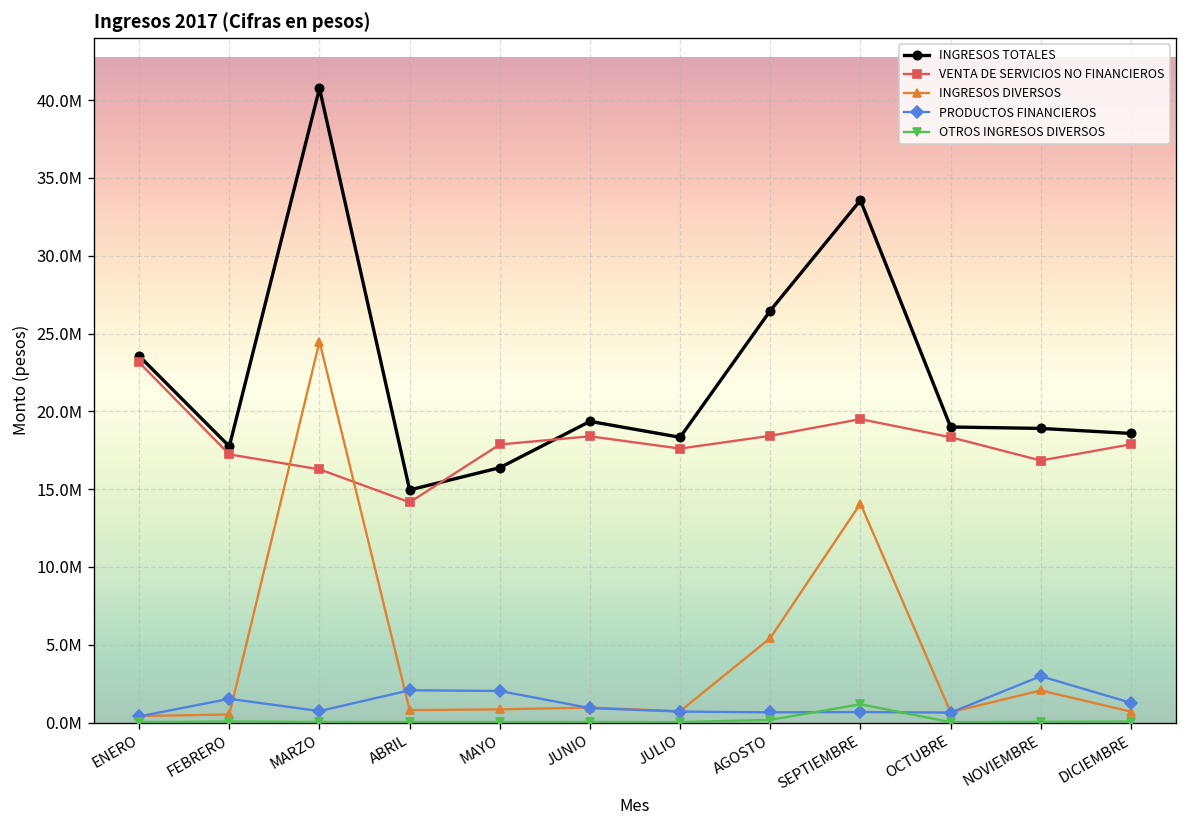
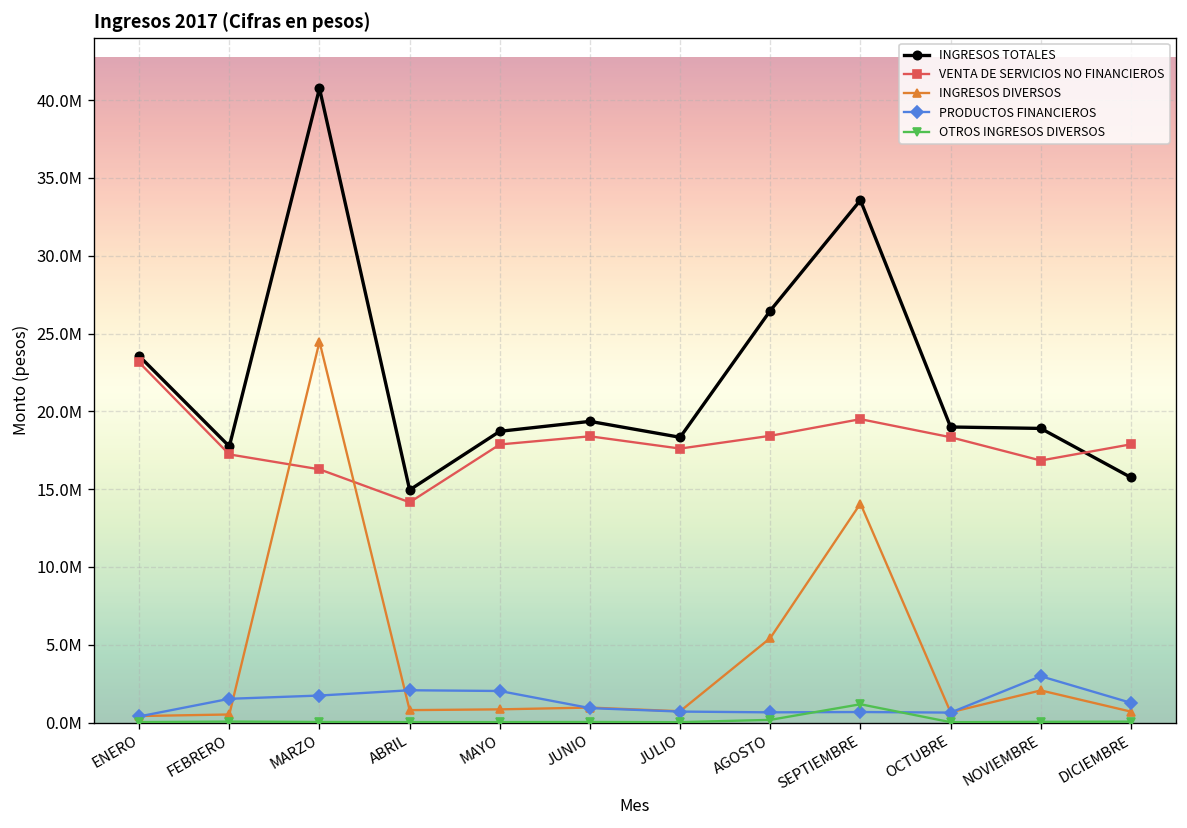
PRODUCTOS FINANCIEROS, MARZO: 700000 -> 1700000
INGRESOS TOTALES, MAYO: 16400000 -> 18700000
INGRESOS TOTALES, DICIEMBRE: 18600000 -> 15800000
